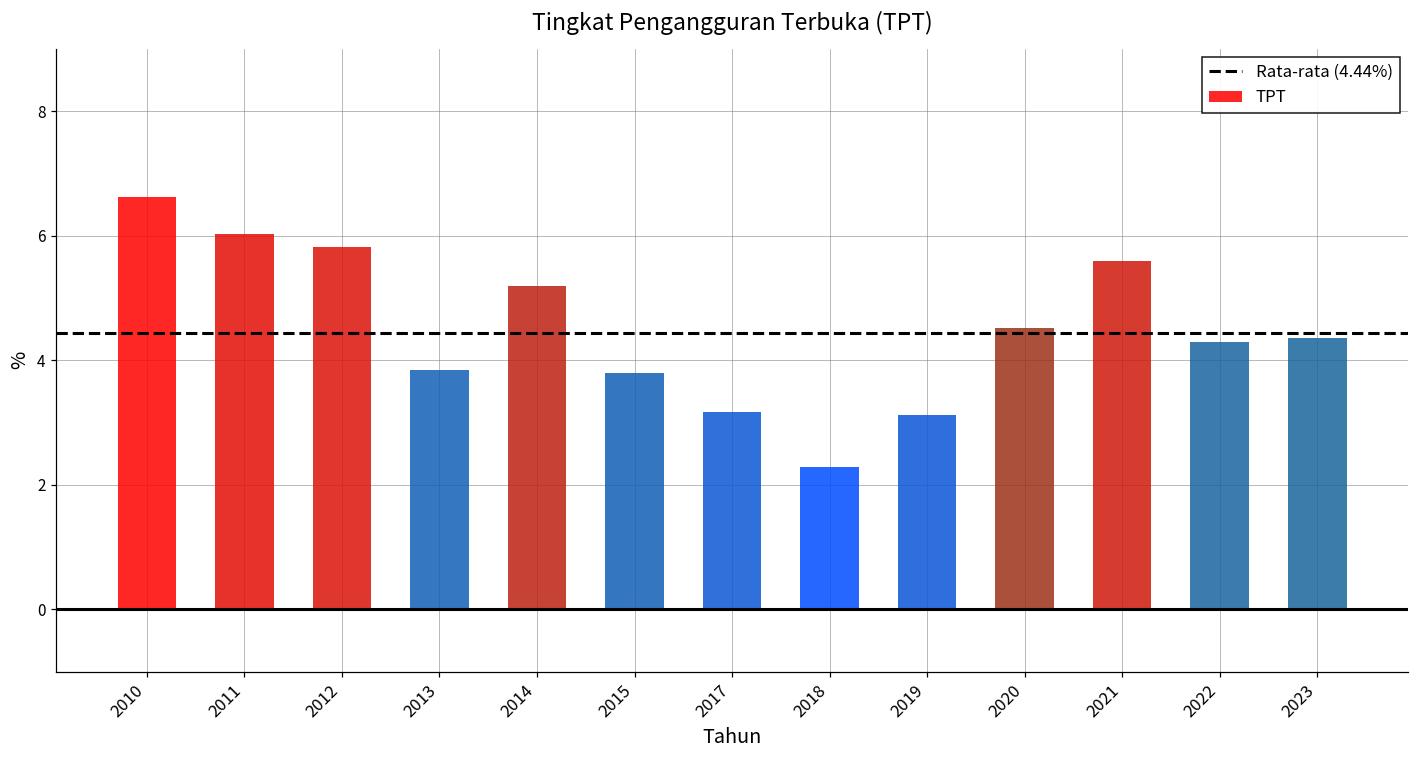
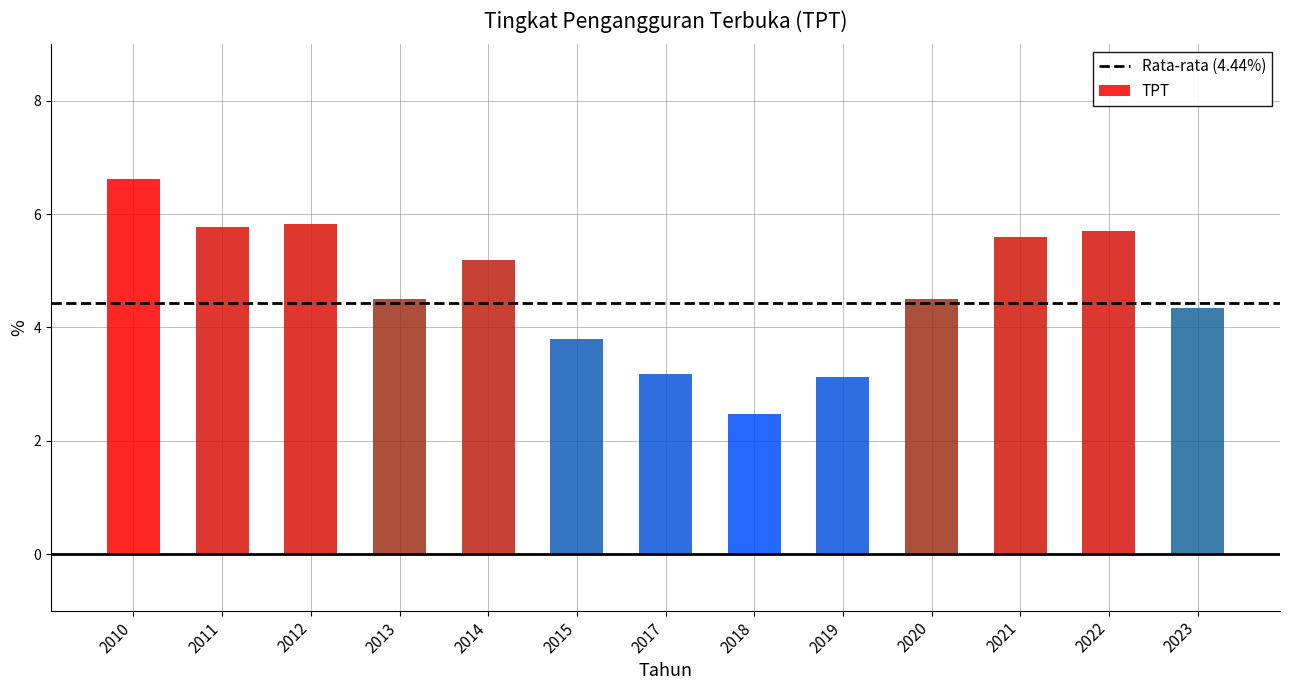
2011: 6.0 -> 5.8
2013: 3.8 -> 4.5
2018: 2.3 -> 2.5
2022: 4.3 -> 5.7
